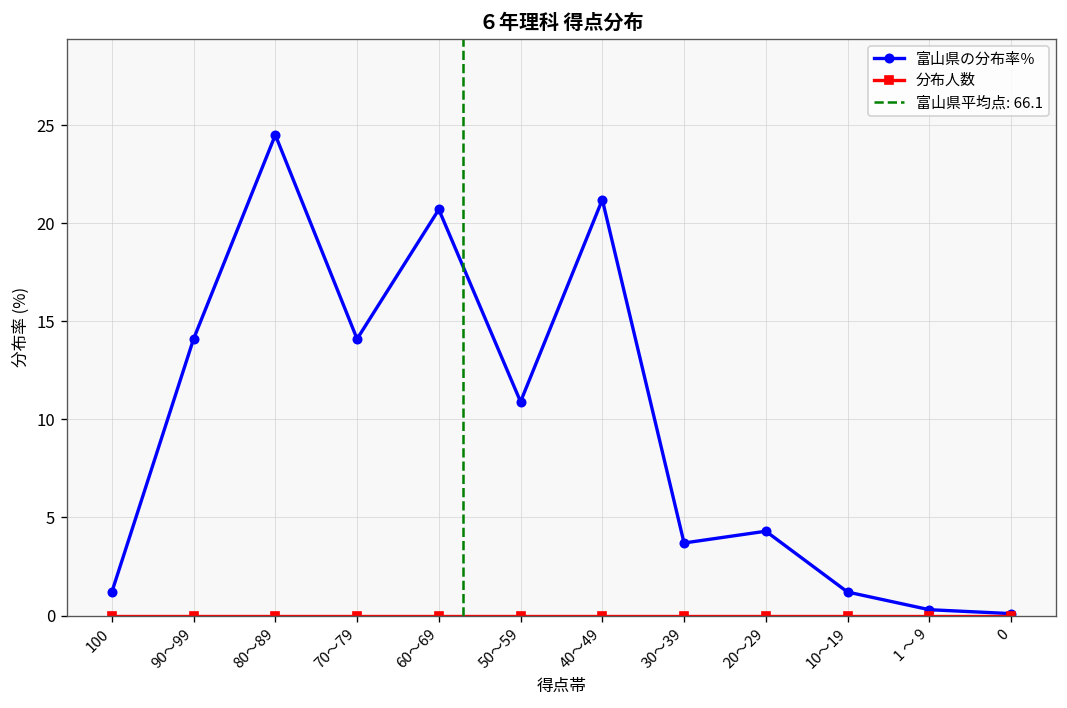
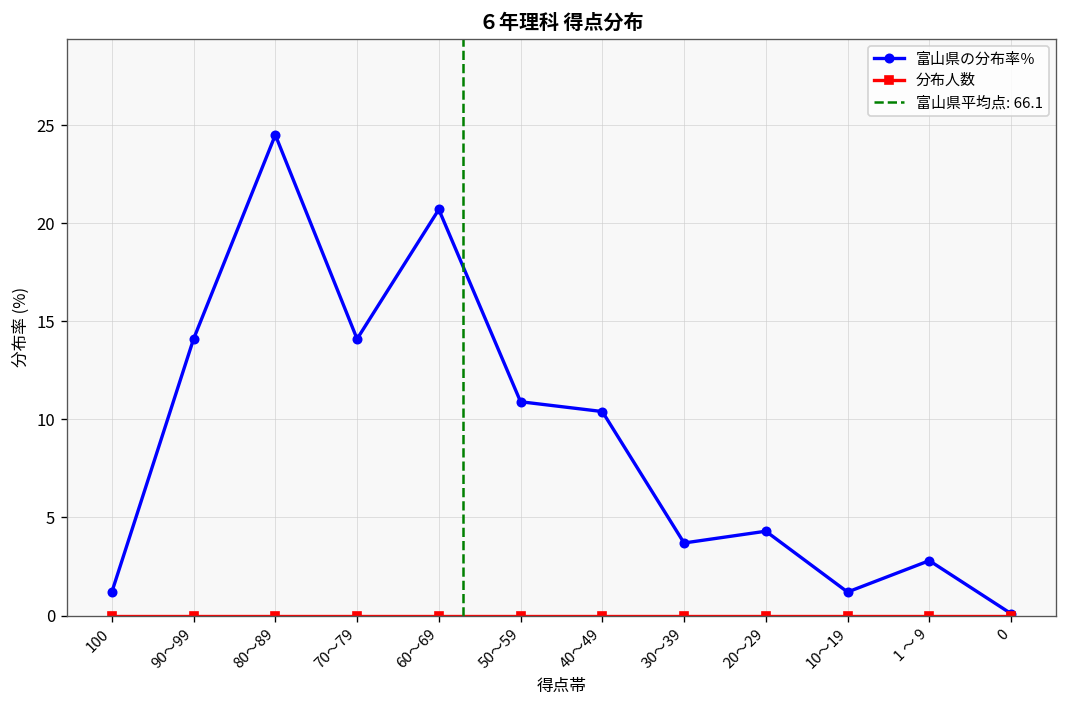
富山県の分布率％, 40～49: 21.2 -> 10.4
富山県の分布率％, 1 ～ 9: 0.3 -> 2.8
